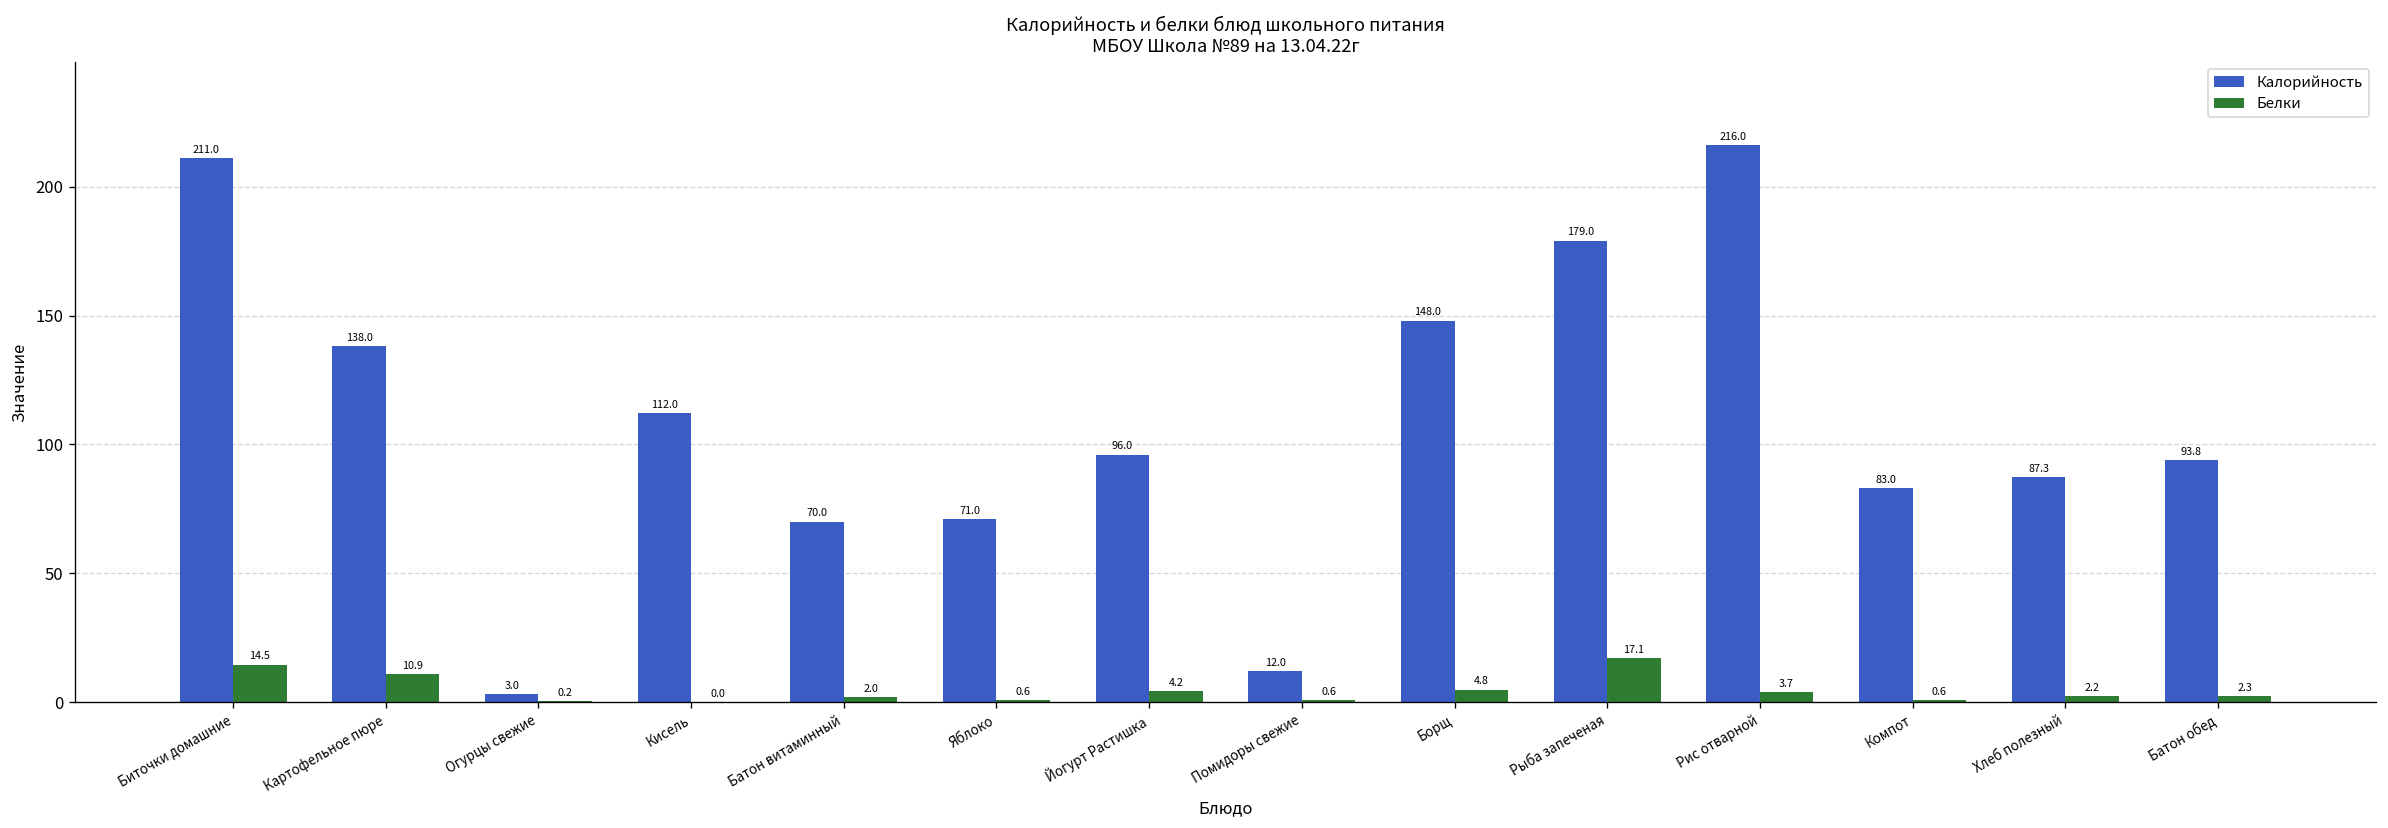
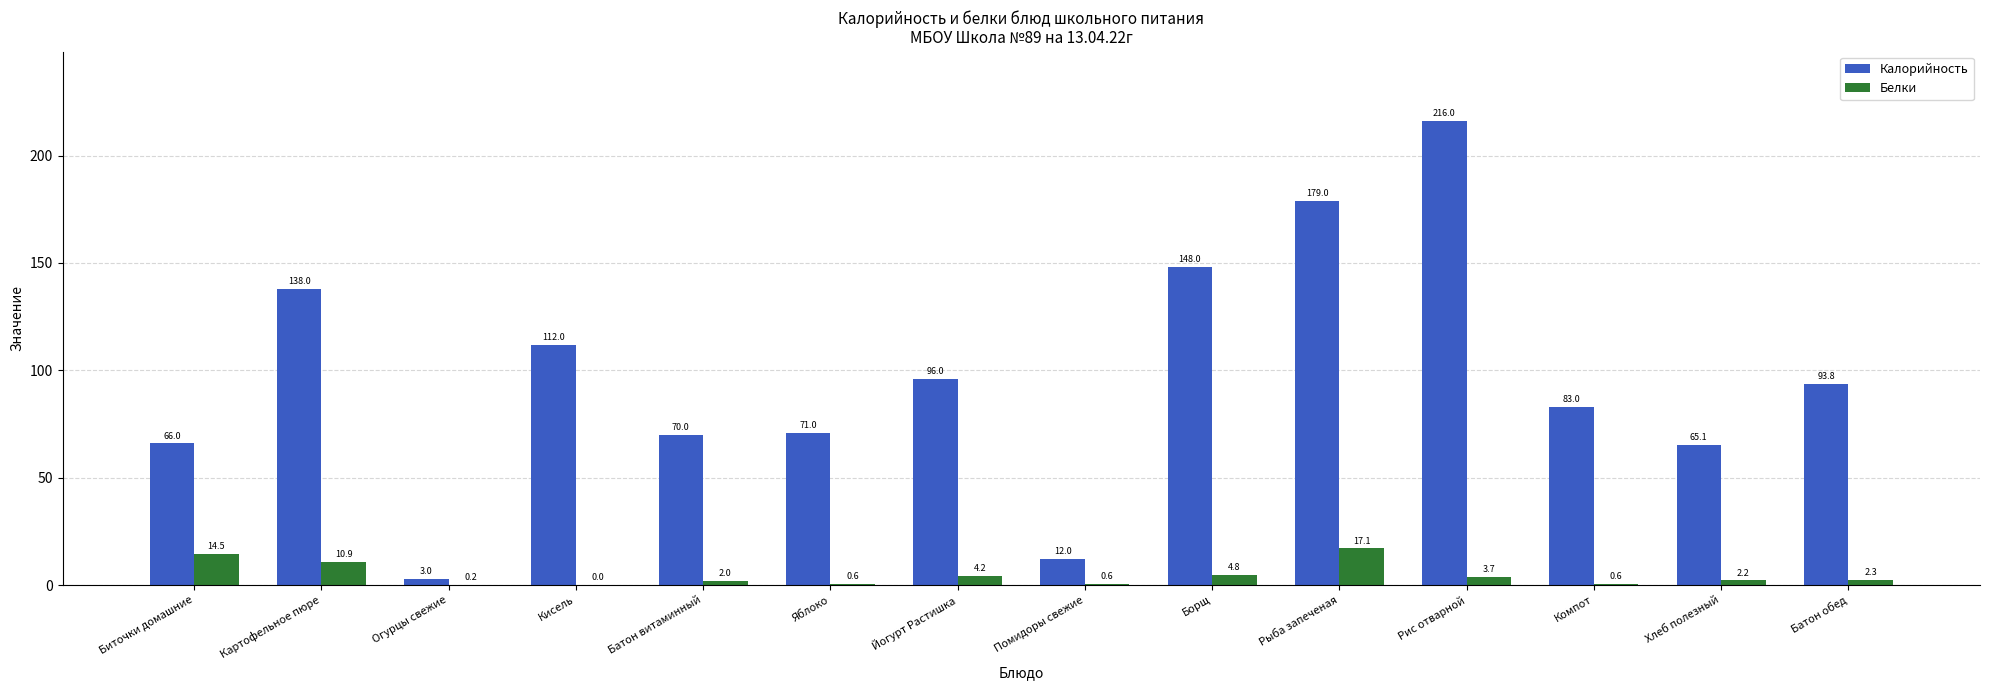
Калорийность, Биточки домашние: 211.0 -> 66.0
Калорийность, Хлеб полезный: 87.3 -> 65.1
